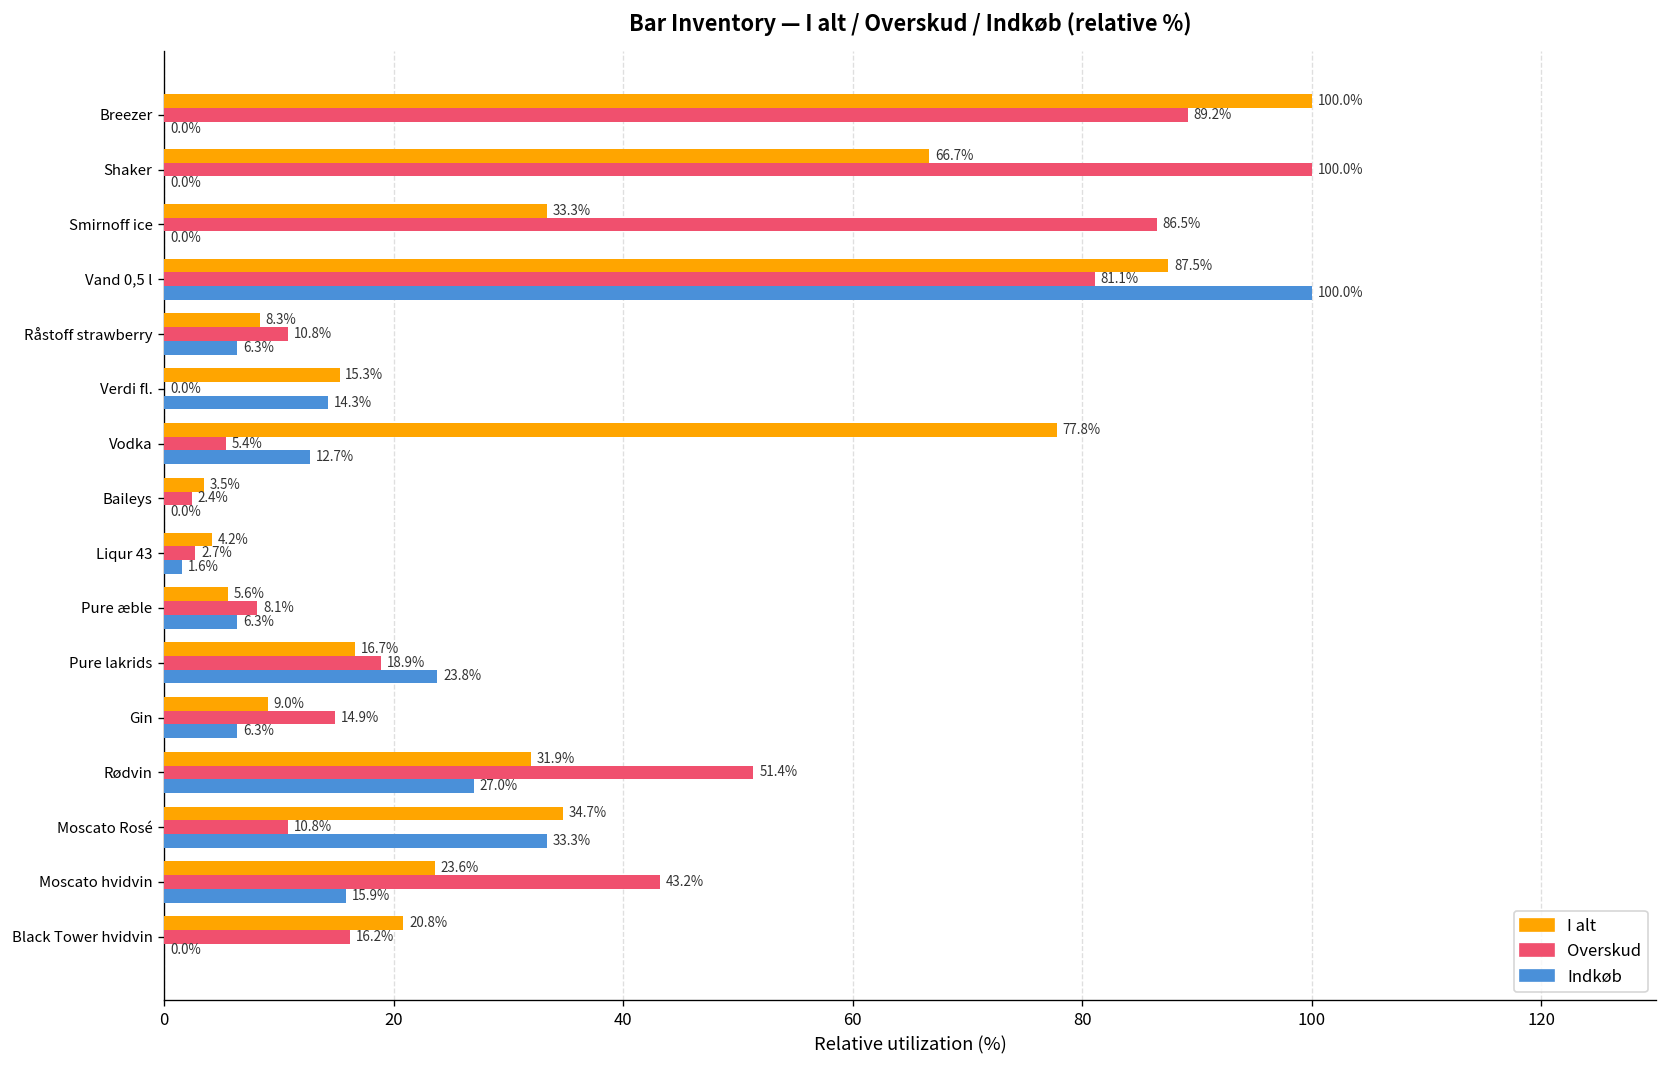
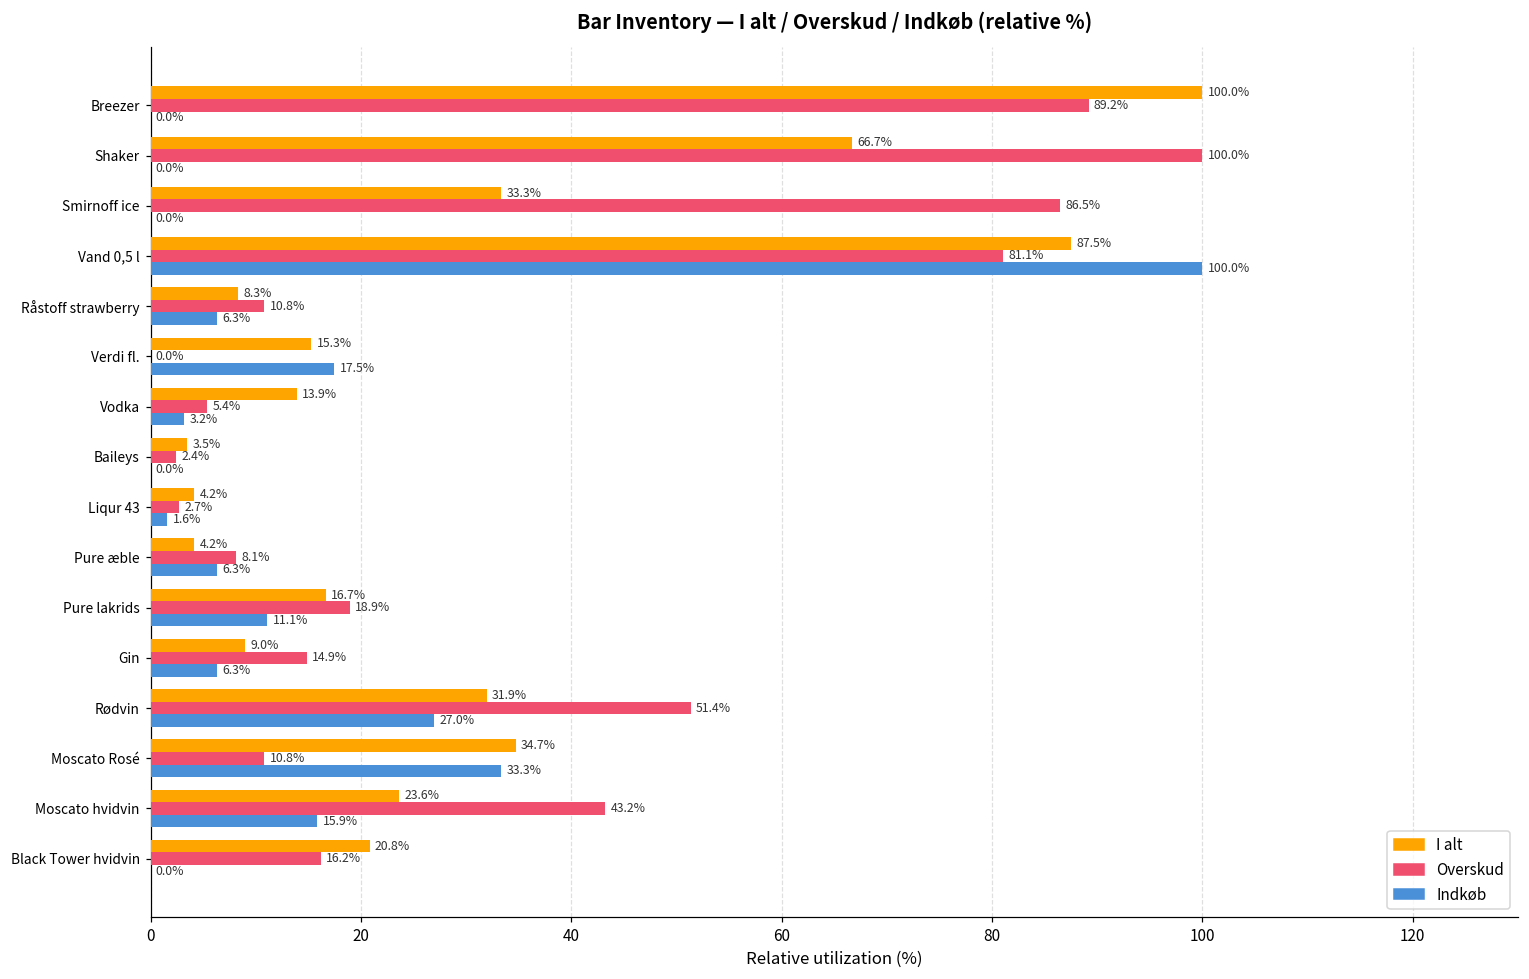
Indkøb, Verdi fl.: 14.3% -> 17.5%
I alt, Vodka: 77.8% -> 13.9%
Indkøb, Vodka: 12.7% -> 3.2%
I alt, Pure æble: 5.6% -> 4.2%
Indkøb, Pure lakrids: 23.8% -> 11.1%
